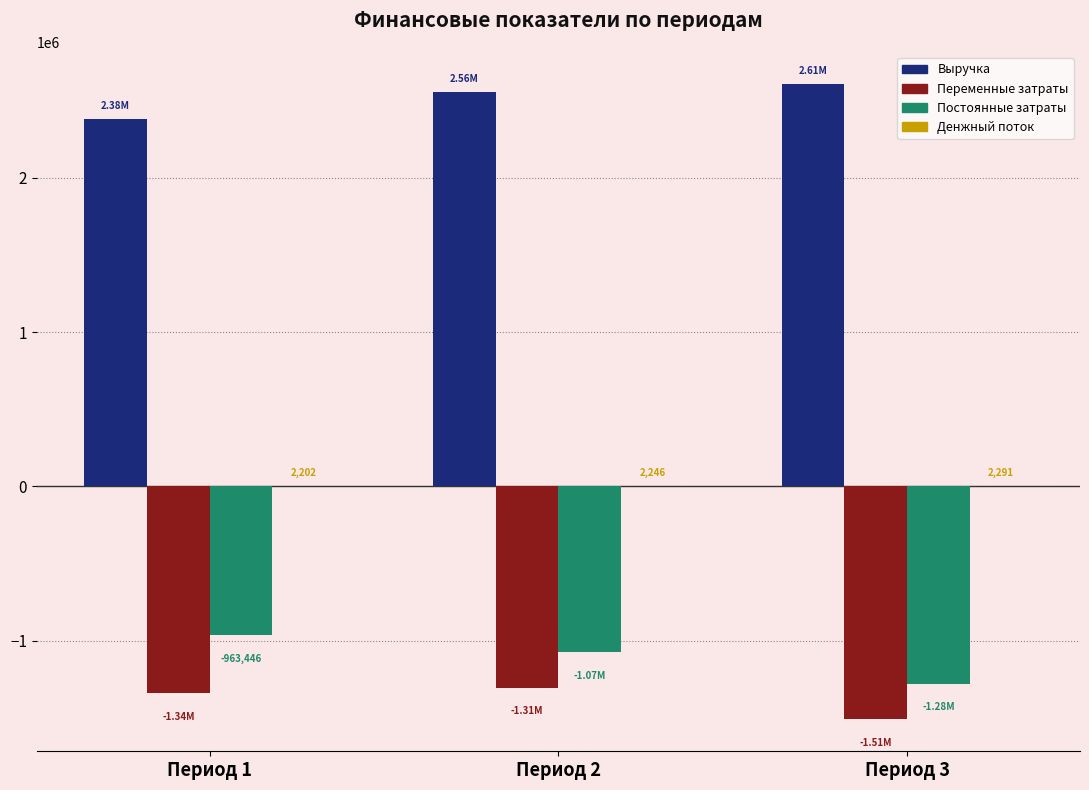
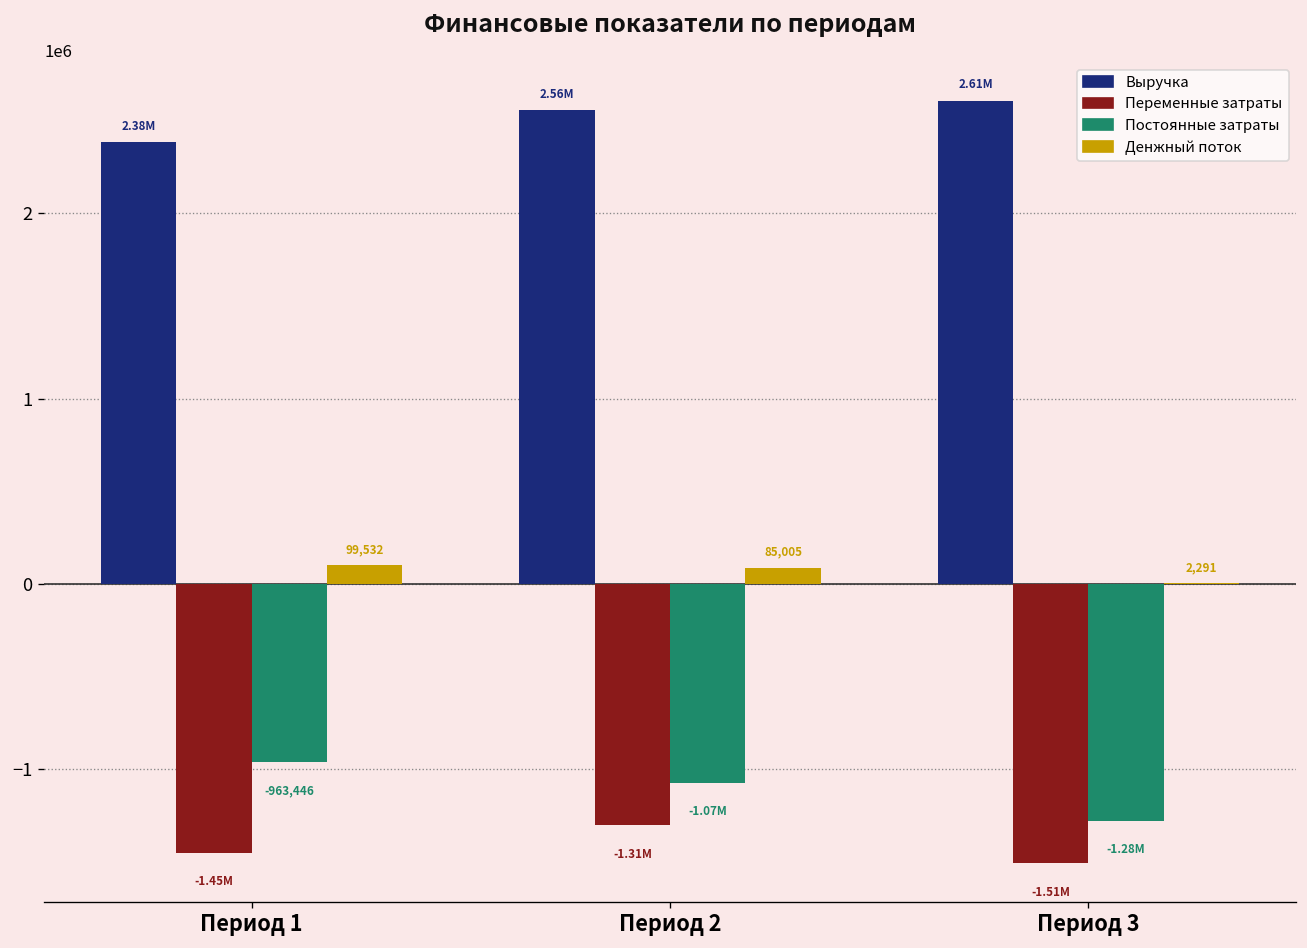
Переменные затраты, Период 1: -1.34M -> -1.45M
Денжный поток, Период 1: 2,202 -> 99,532
Денжный поток, Период 2: 2,246 -> 85,005
